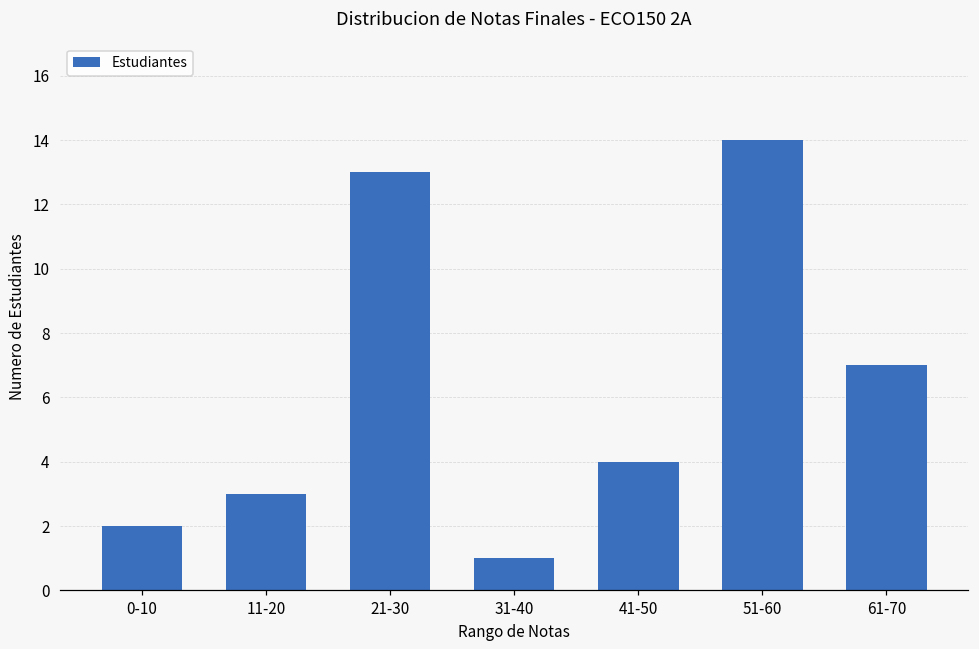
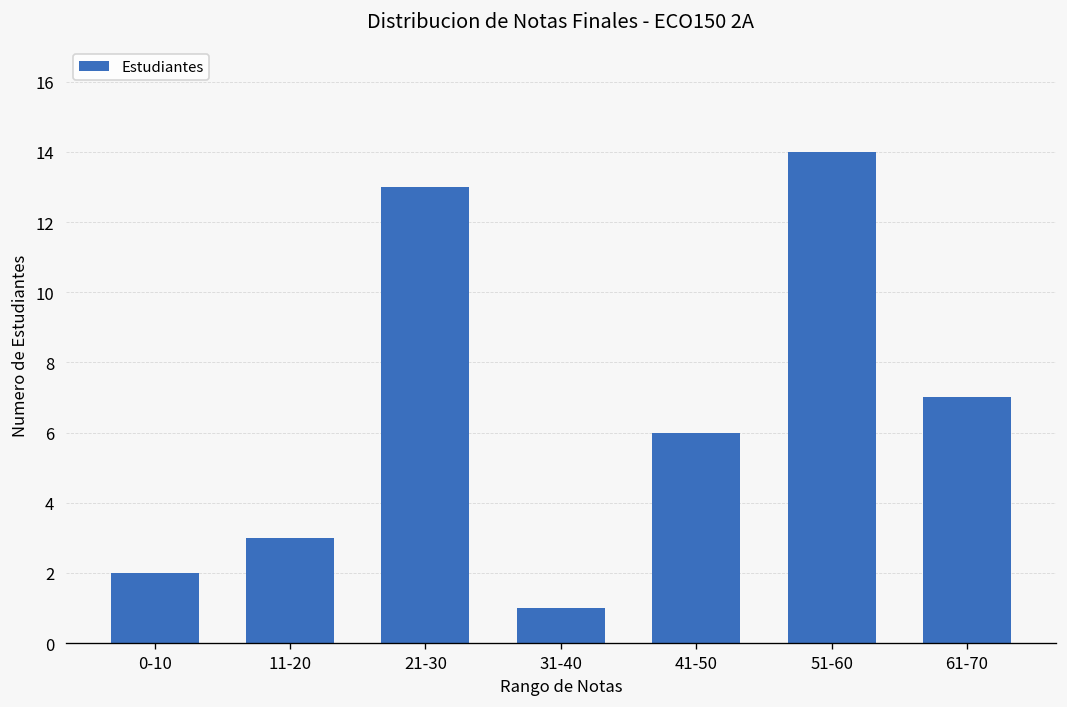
41-50: 4 -> 6
